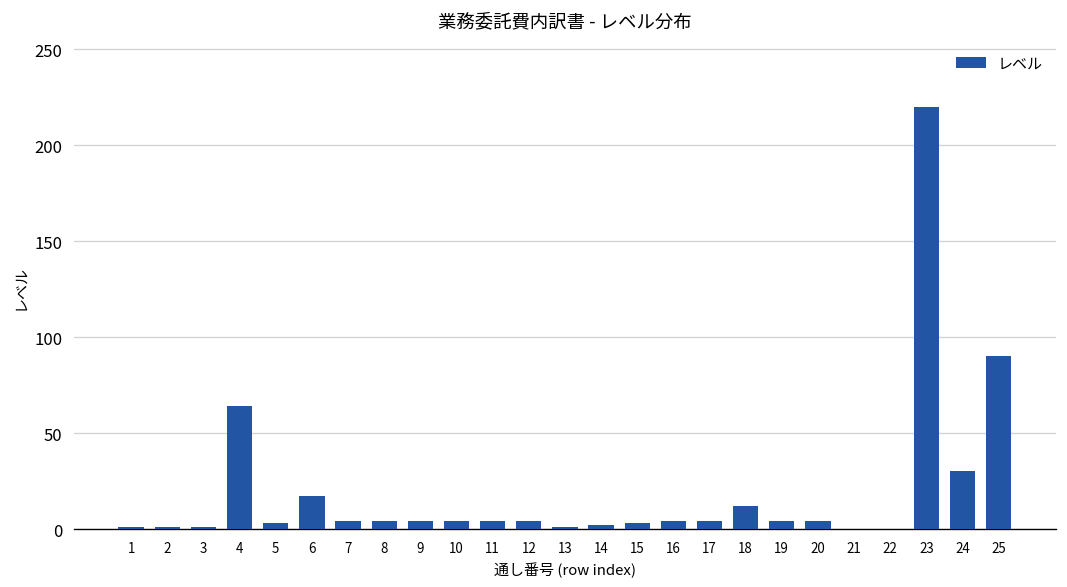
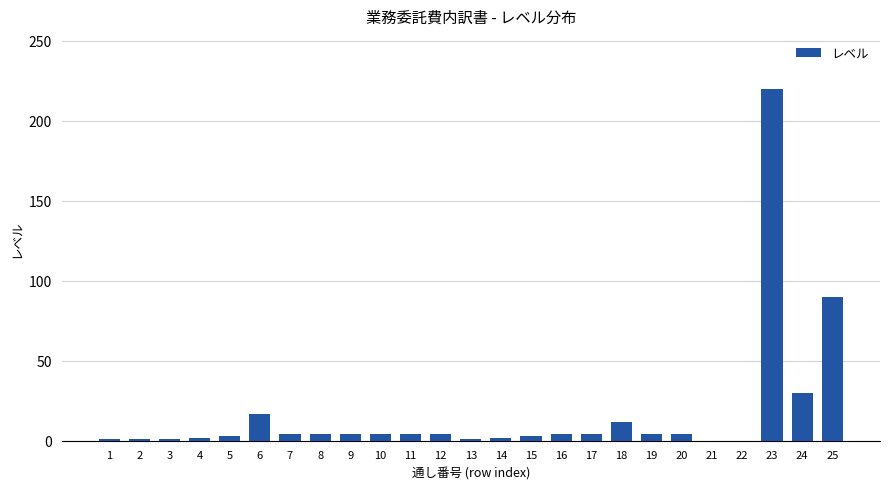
4: 64 -> 2
